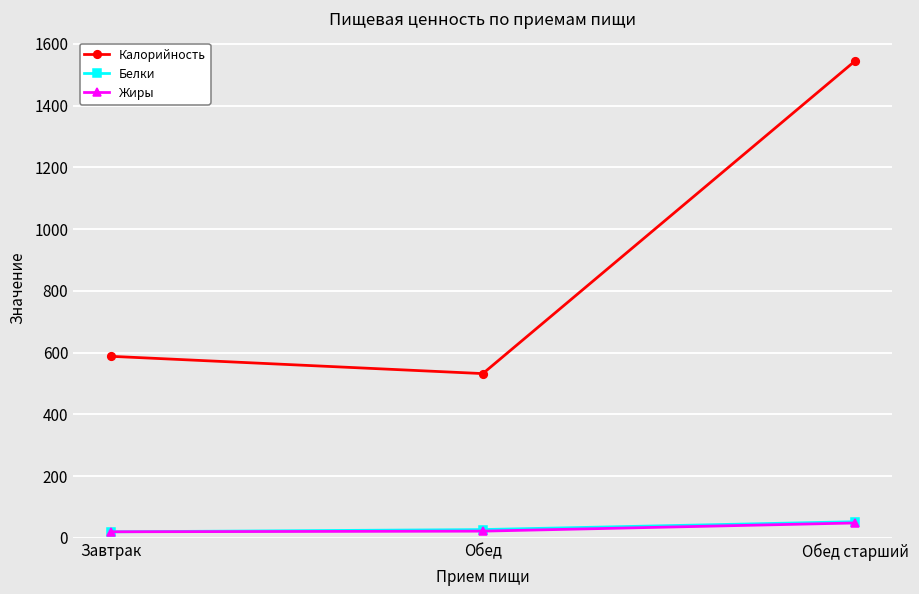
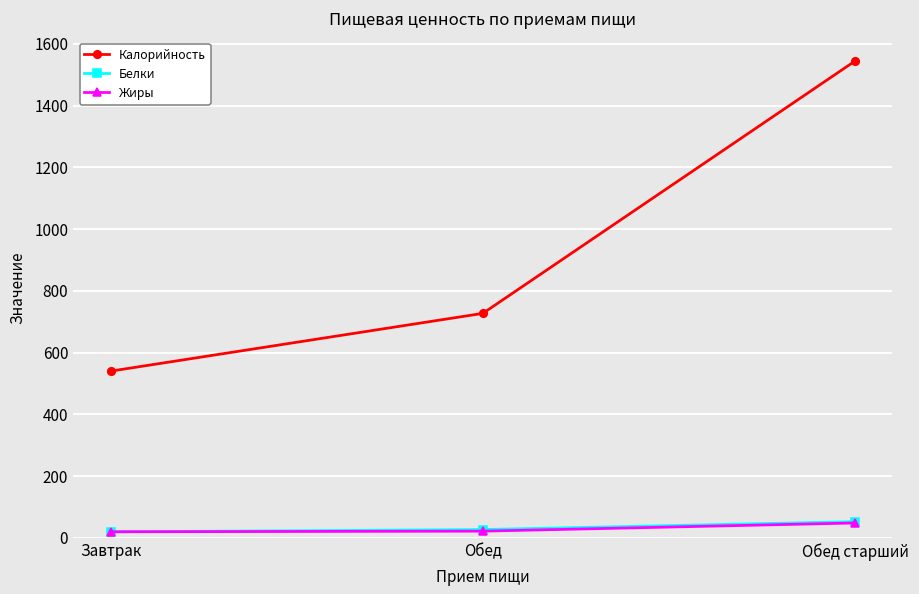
Калорийность, Завтрак: 590 -> 540
Калорийность, Обед: 530 -> 730
